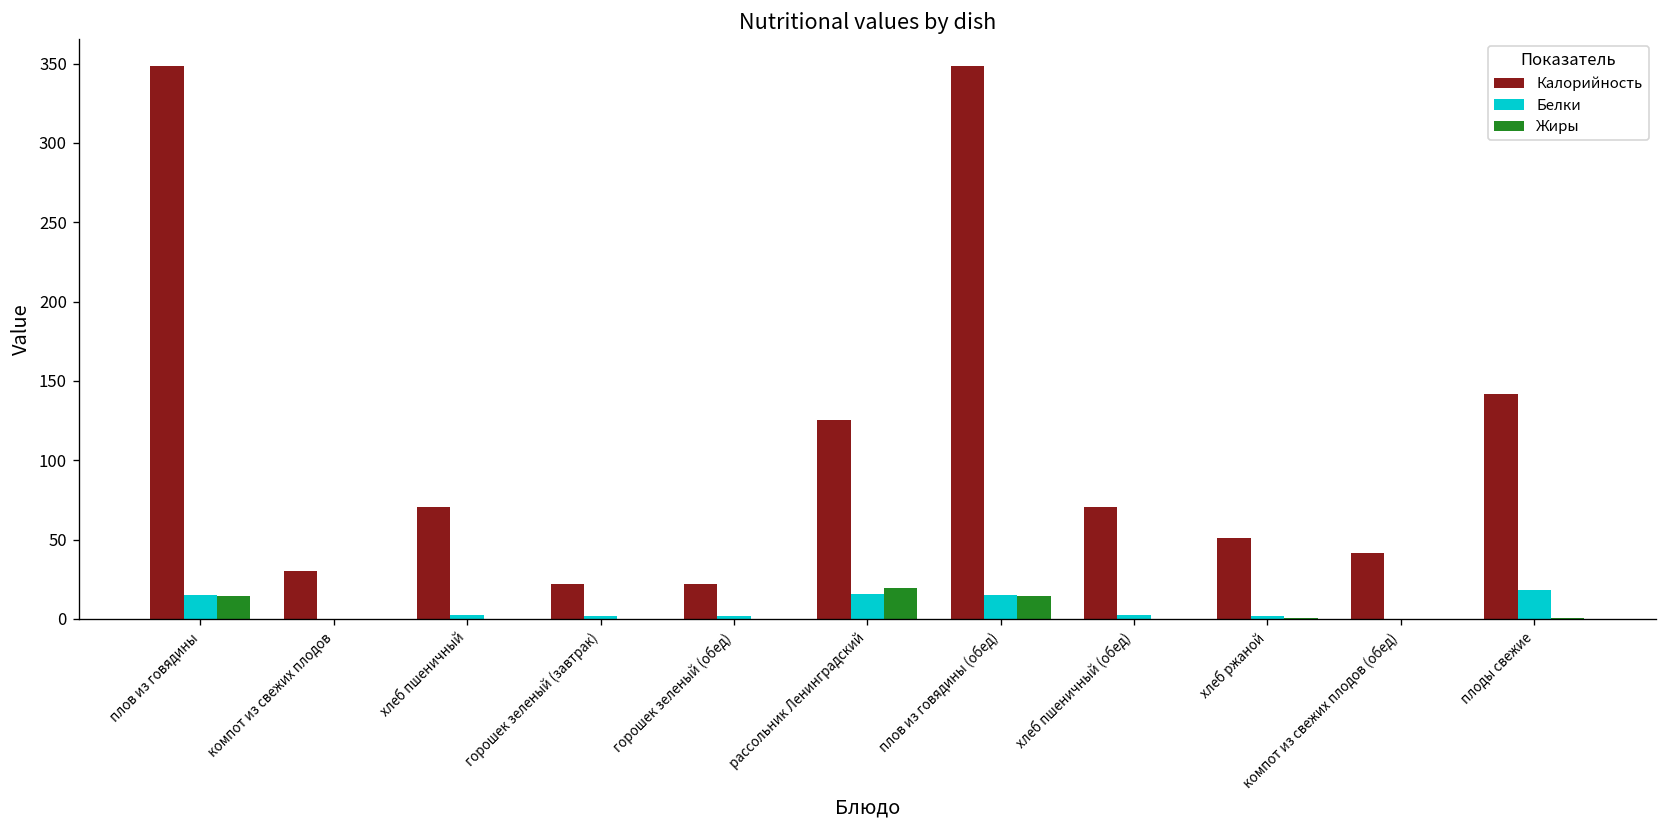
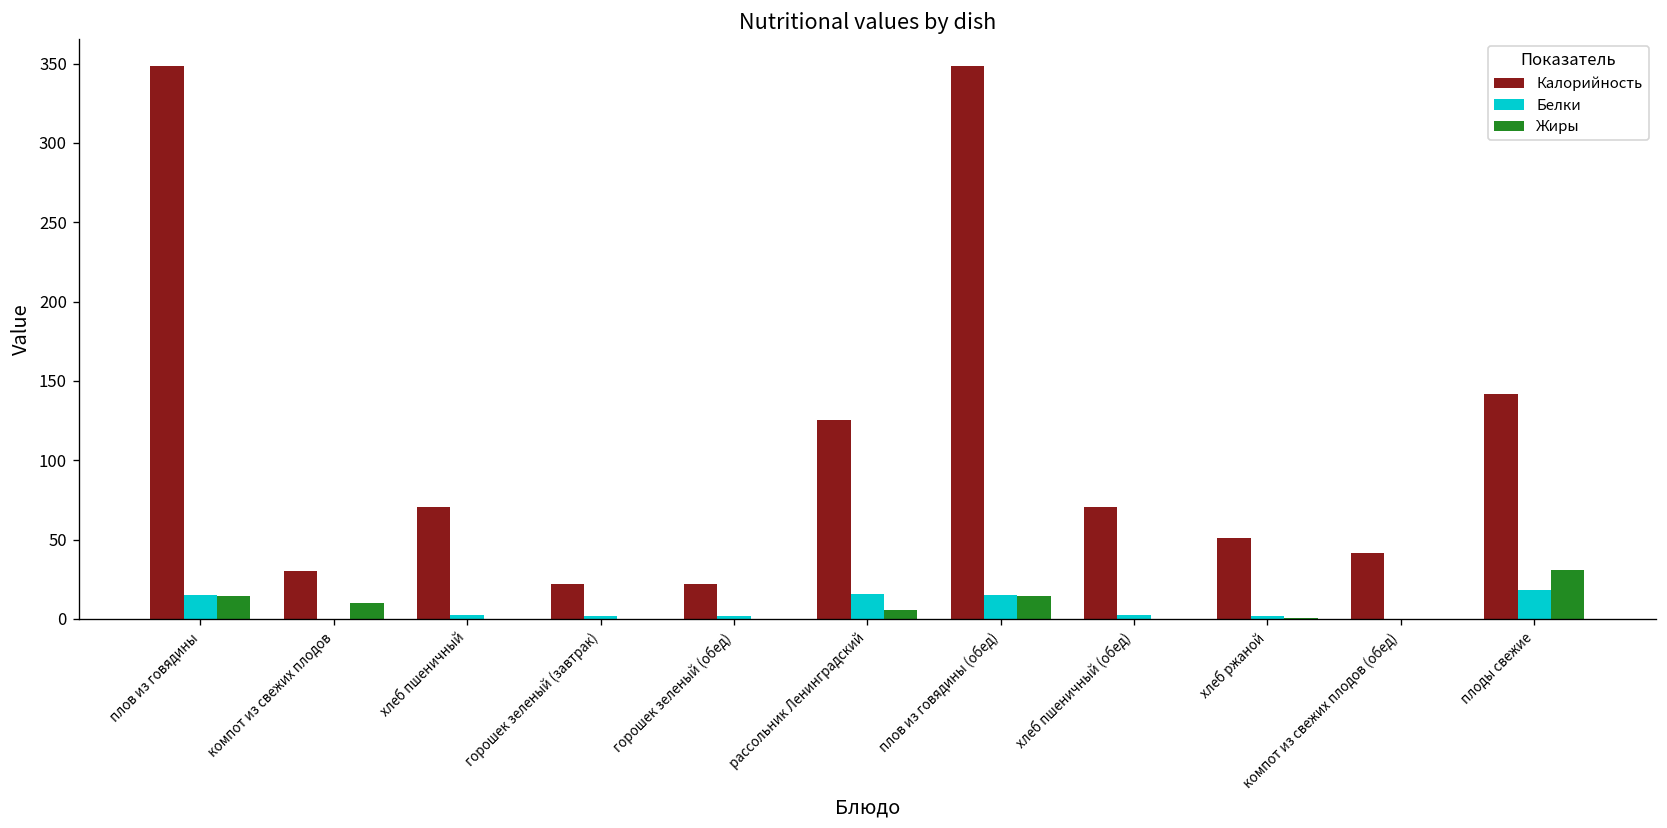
Жиры, компот из свежих плодов: 0 -> 10
Жиры, рассольник Ленинградский: 20 -> 6
Жиры, плоды свежие: 1 -> 31
